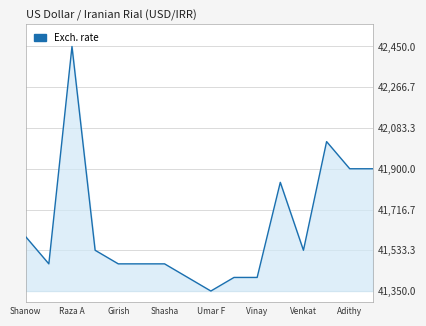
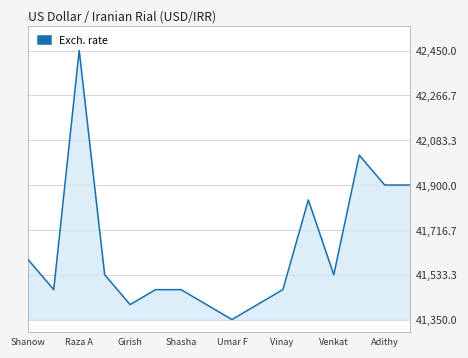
Girish: 41,470 -> 41,410
Vinay: 41,410 -> 41,470
